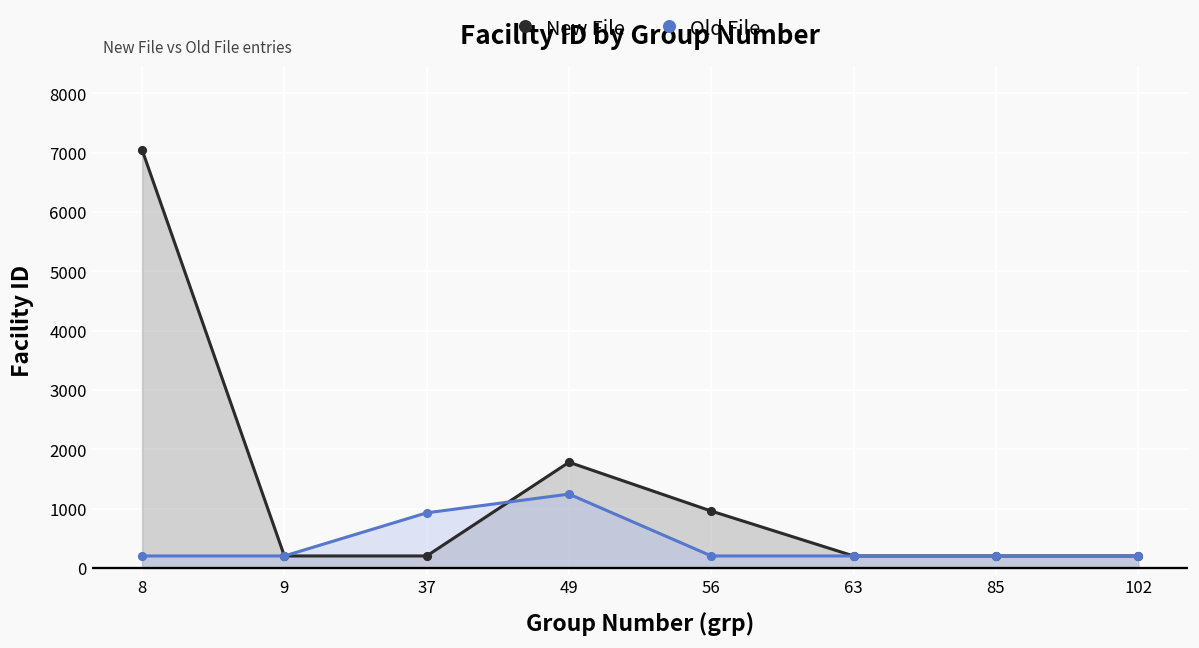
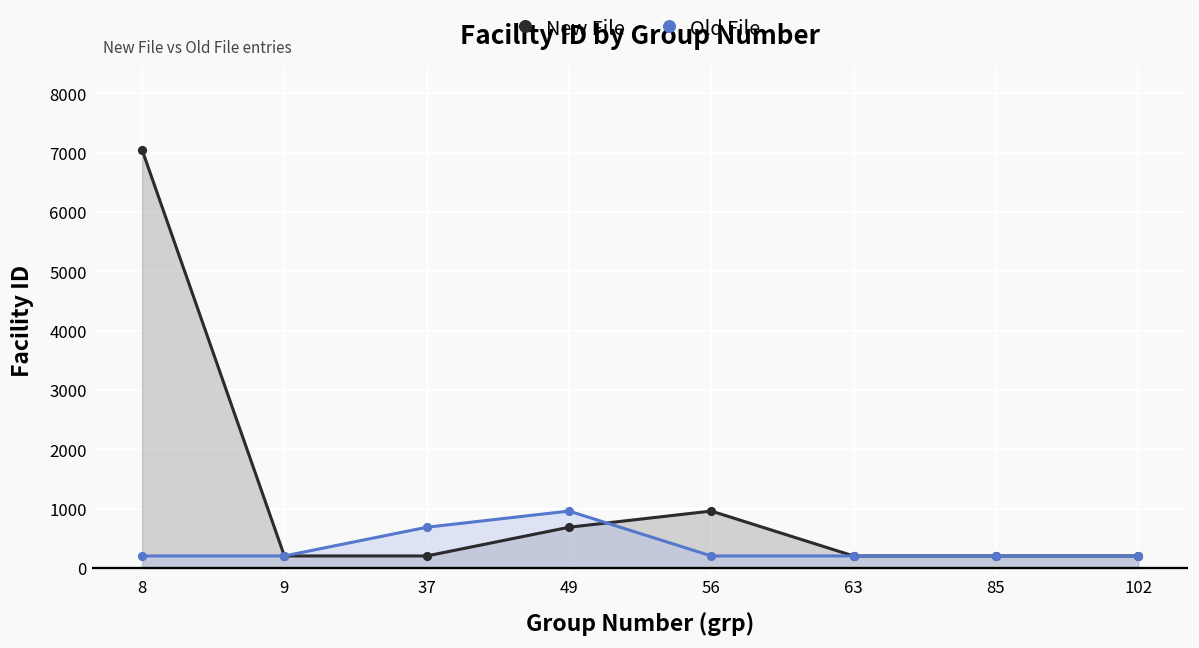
Old File, 37: 900 -> 700
New File, 49: 1800 -> 700
Old File, 49: 1200 -> 1000
